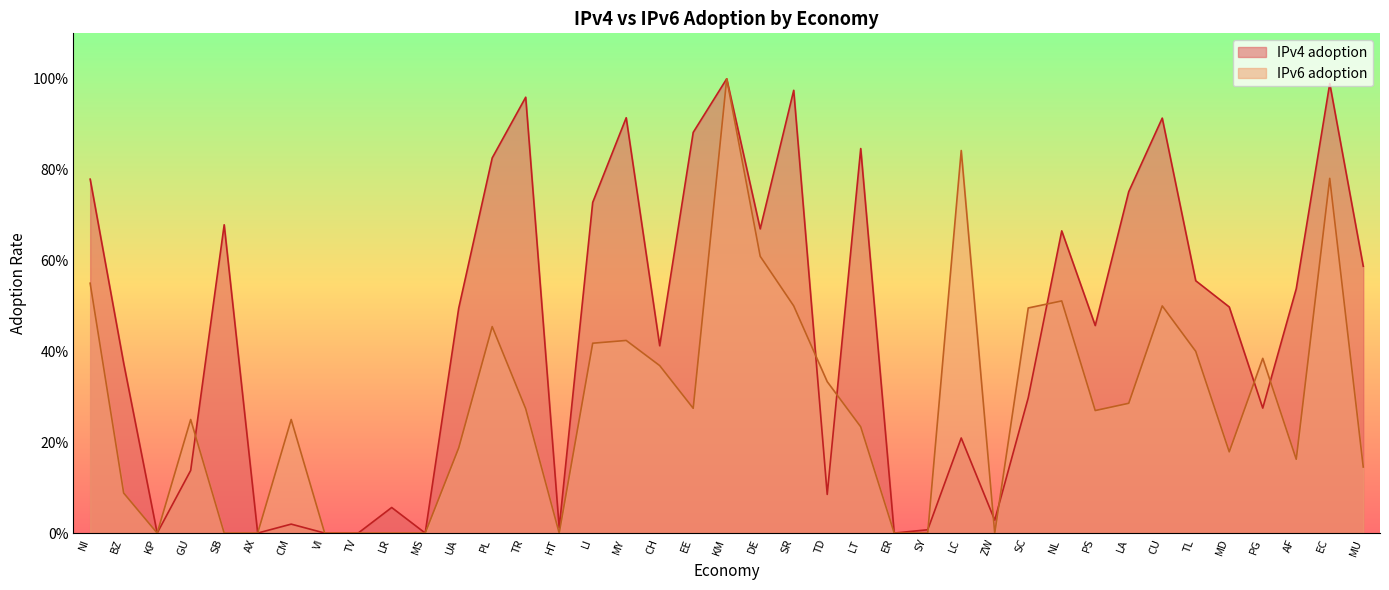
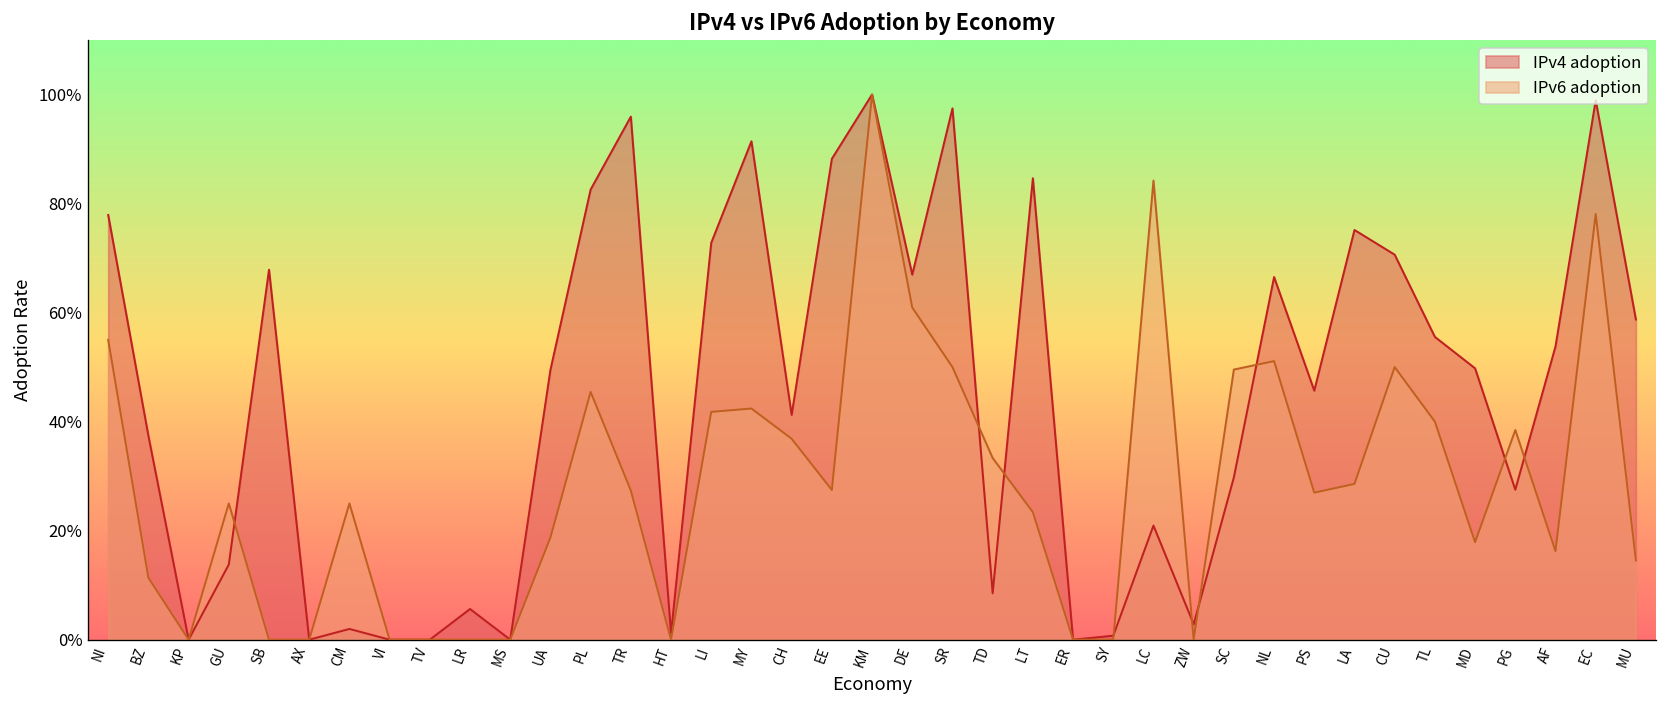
IPv6 adoption, BZ: 9% -> 11%
IPv4 adoption, CU: 91% -> 71%
